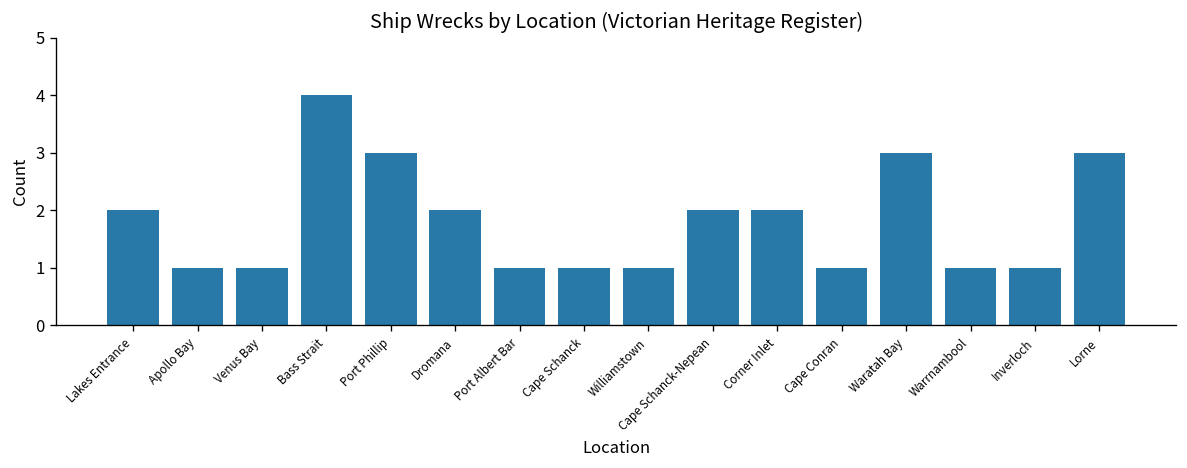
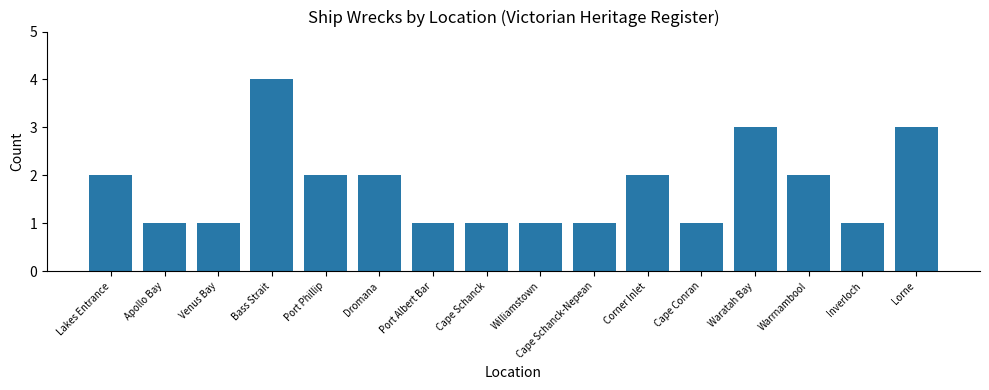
Port Phillip: 3 -> 2
Cape Schanck-Nepean: 2 -> 1
Warrnambool: 1 -> 2
